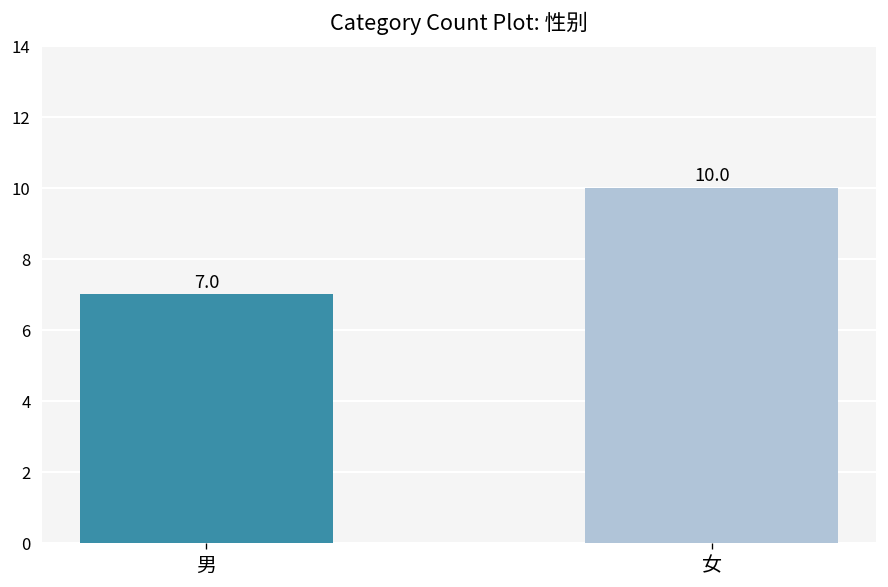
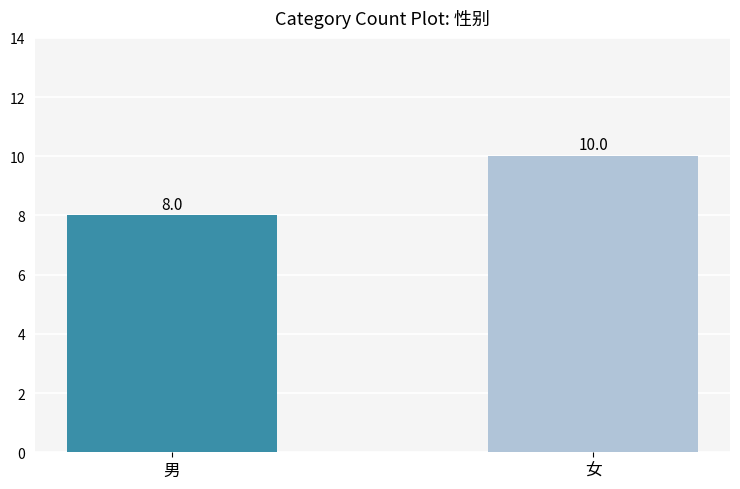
男: 7.0 -> 8.0
